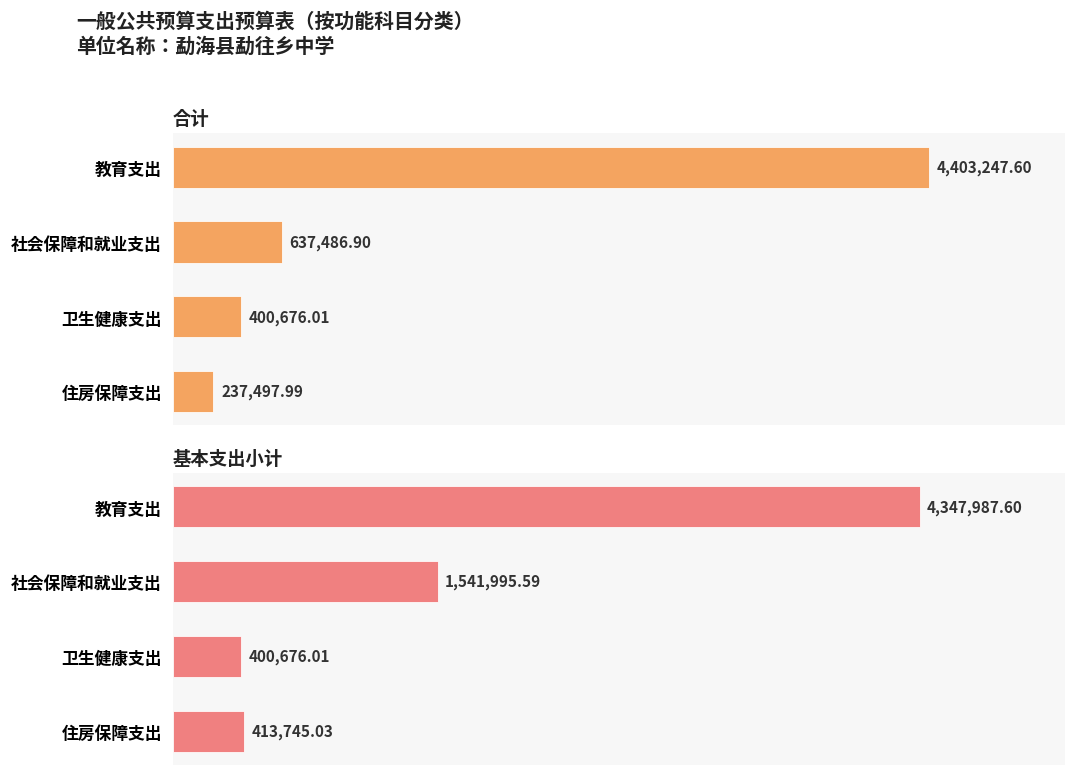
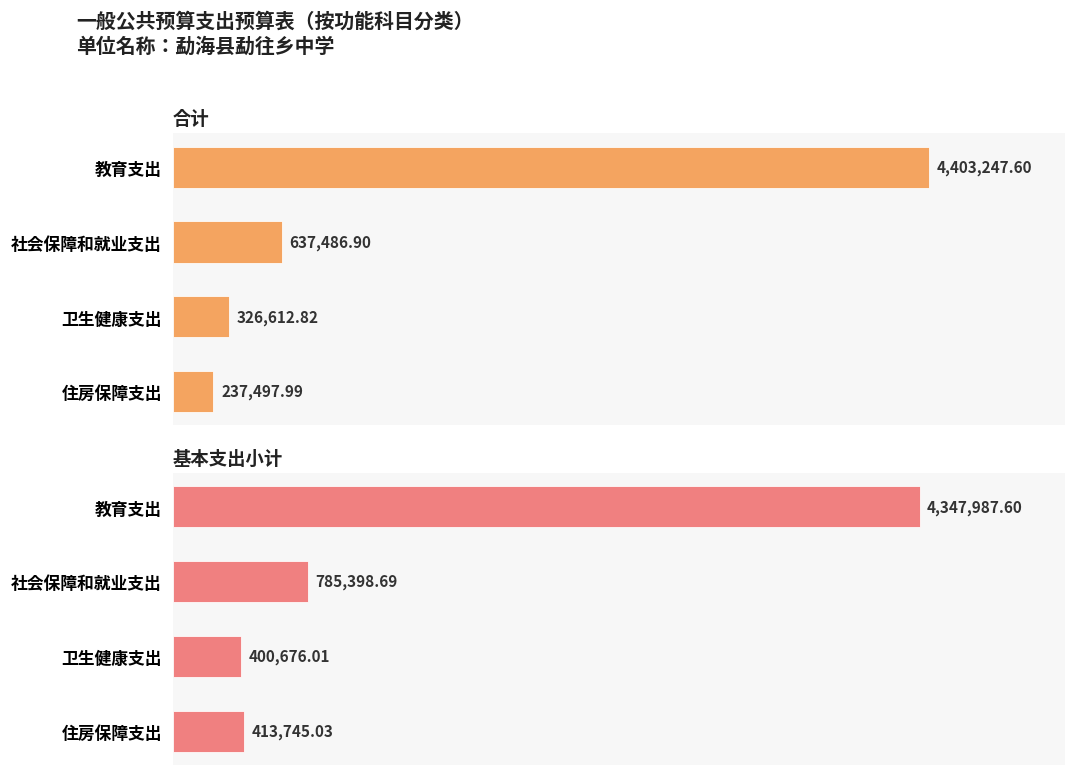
合计, 卫生健康支出: 400,676.01 -> 326,612.82
基本支出小计, 社会保障和就业支出: 1,541,995.59 -> 785,398.69
